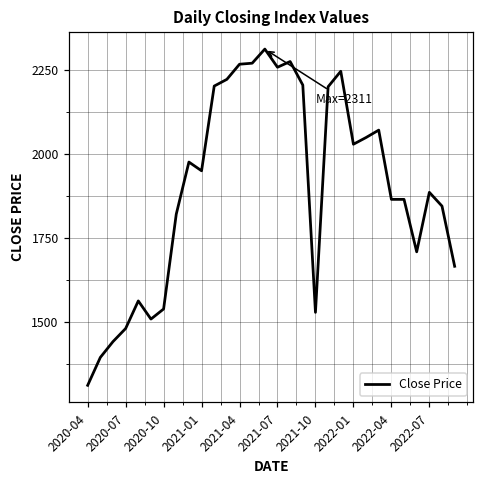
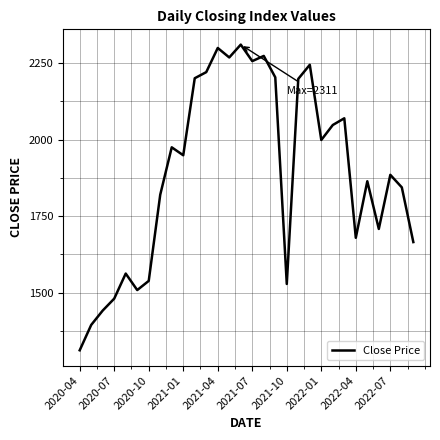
2021-04: 2270 -> 2300
2022-01: 2030 -> 2000
2022-04: 1860 -> 1680
